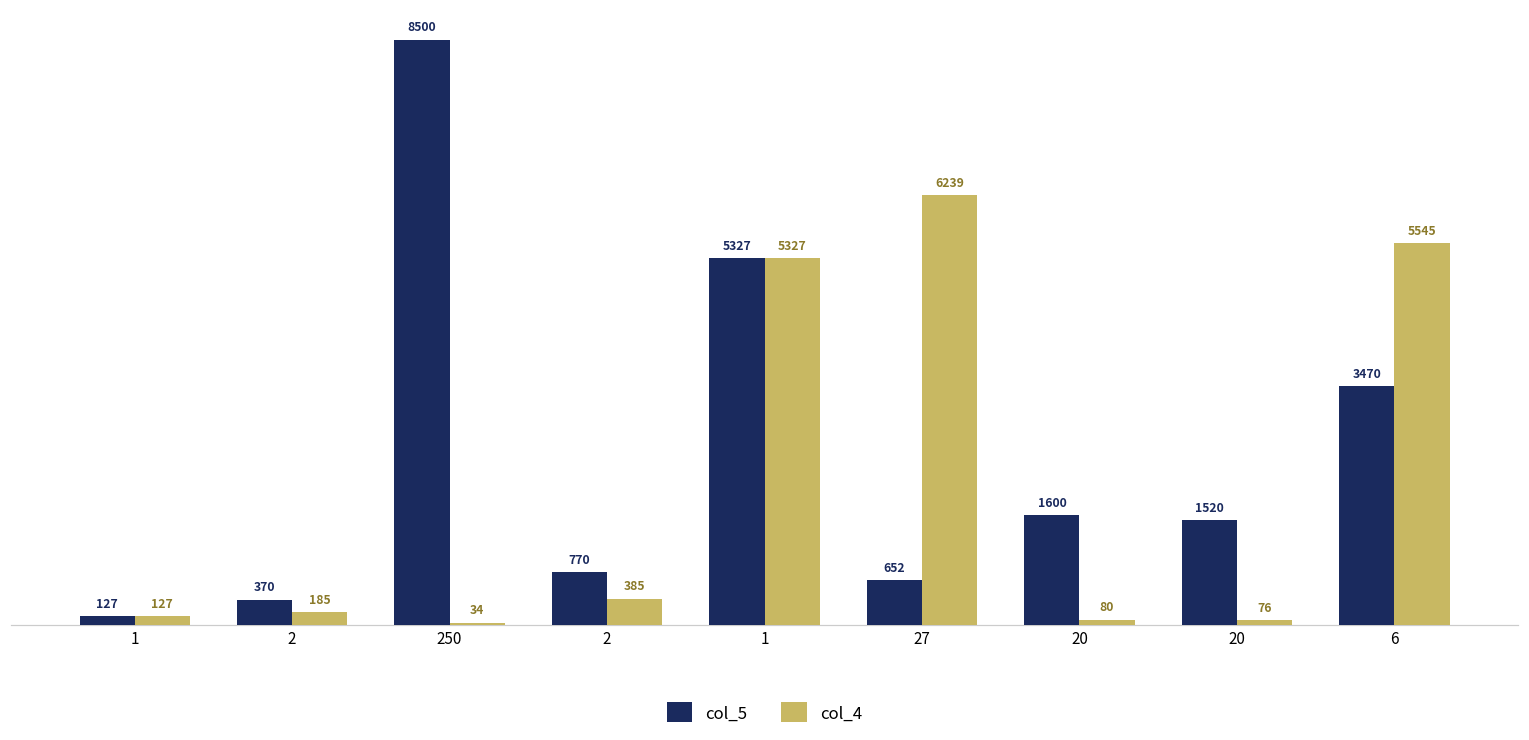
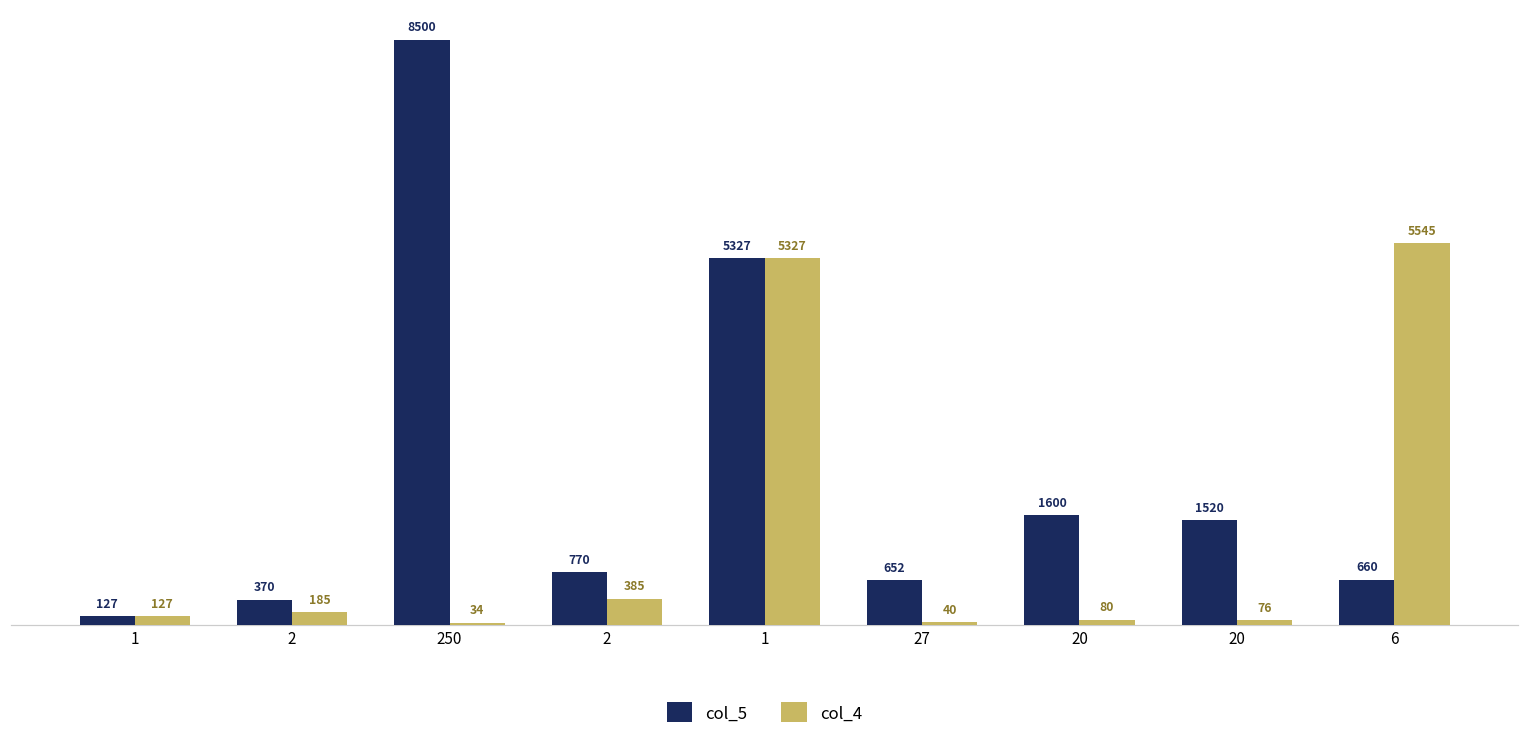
col_4, 27: 6239 -> 40
col_5, 6: 3470 -> 660
